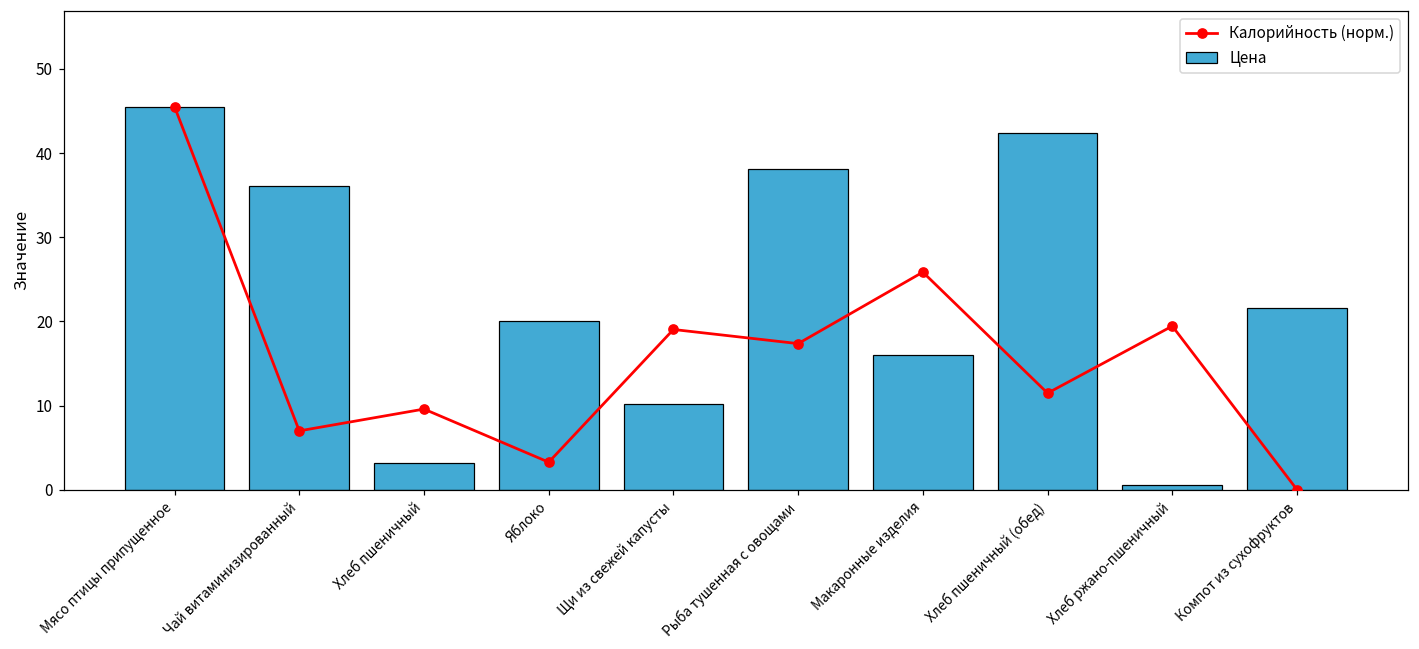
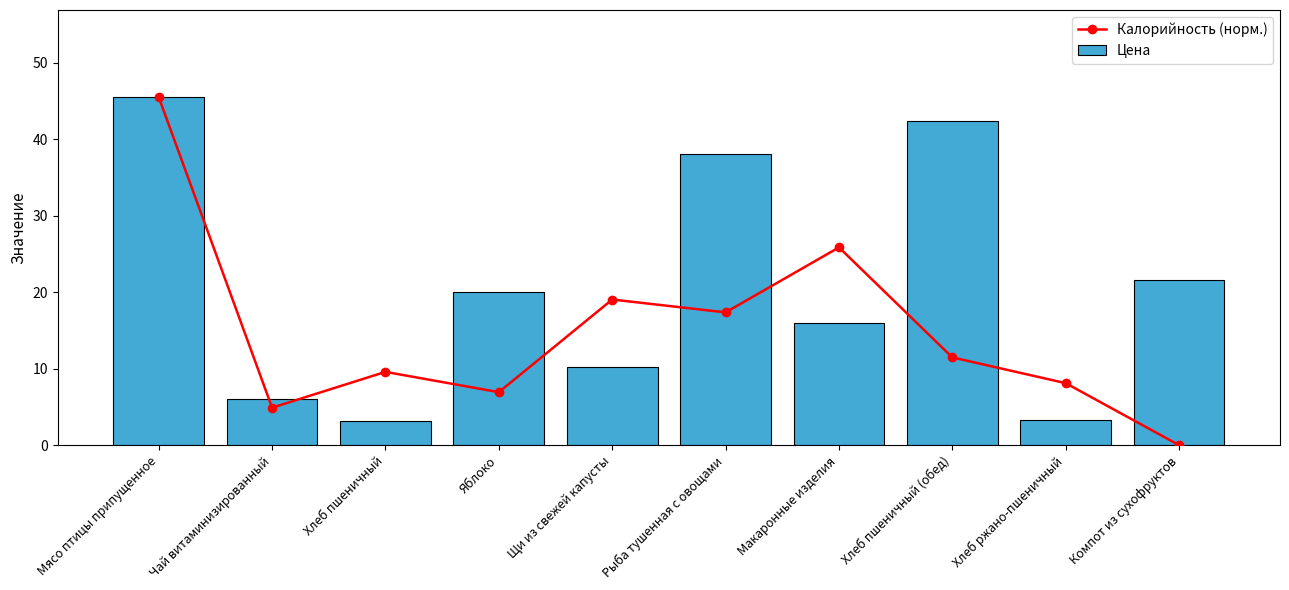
Цена, Чай витаминизированный: 36 -> 6
Калорийность (норм.), Чай витаминизированный: 7 -> 5
Калорийность (норм.), Яблоко: 3 -> 7
Калорийность (норм.), Хлеб ржано-пшеничный: 19 -> 8
Цена, Хлеб ржано-пшеничный: 1 -> 3
